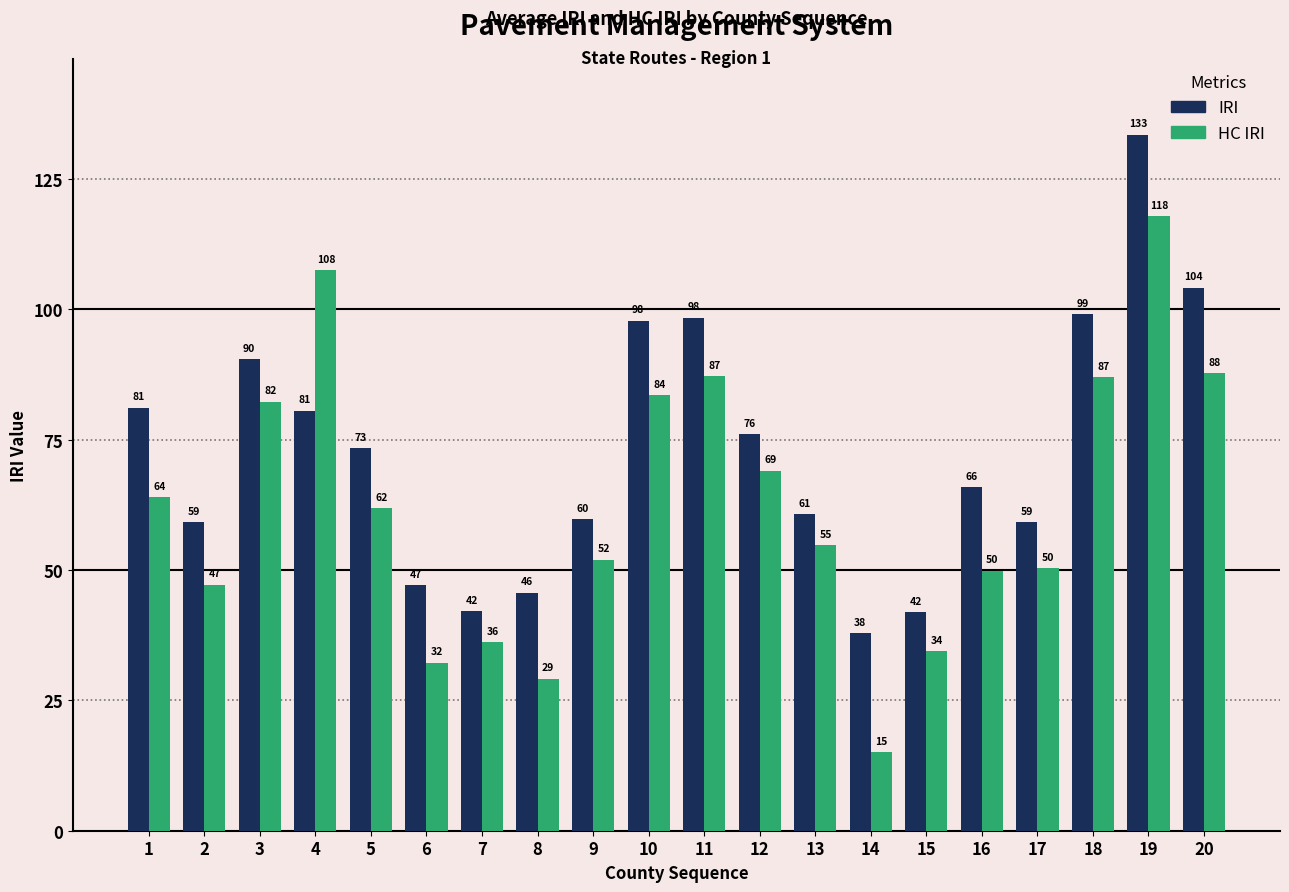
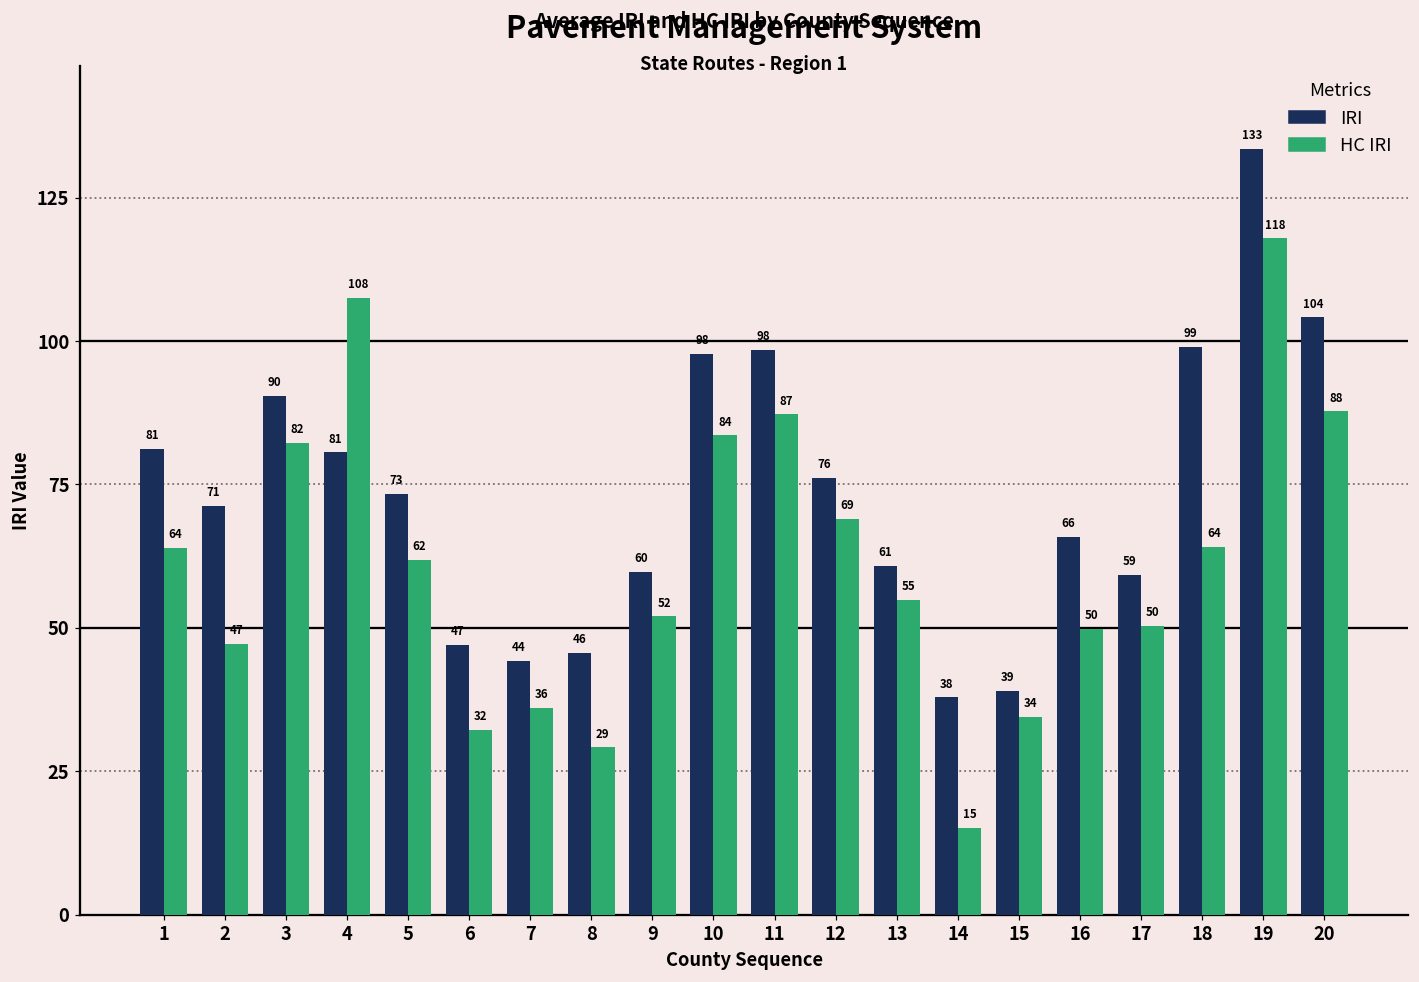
IRI, 2: 59 -> 71
IRI, 7: 42 -> 44
IRI, 15: 42 -> 39
HC IRI, 18: 87 -> 64
